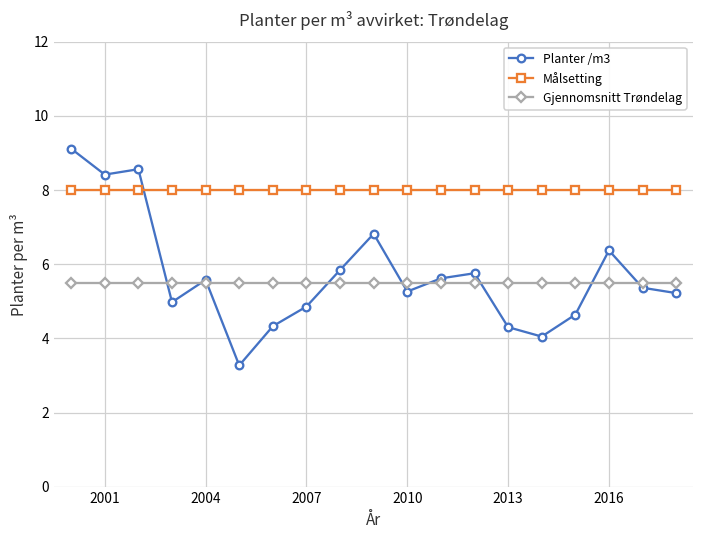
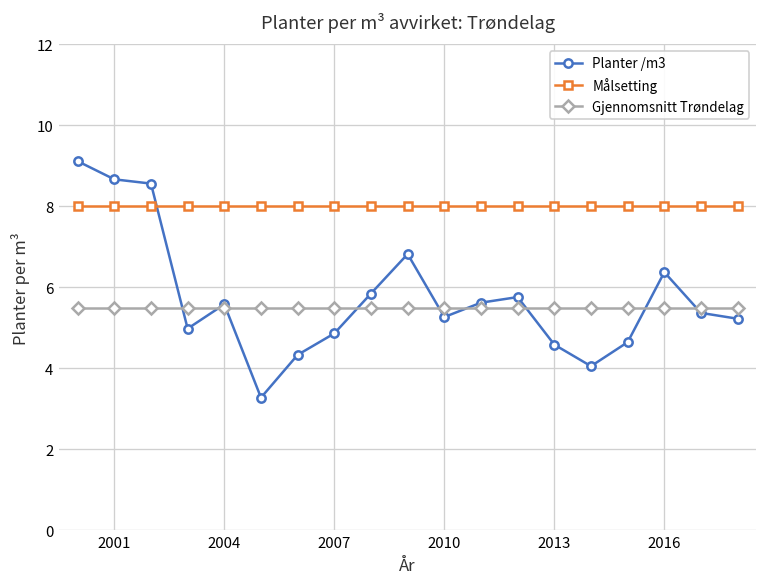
Planter /m3, 2001: 8.4 -> 8.7
Planter /m3, 2013: 4.3 -> 4.6
